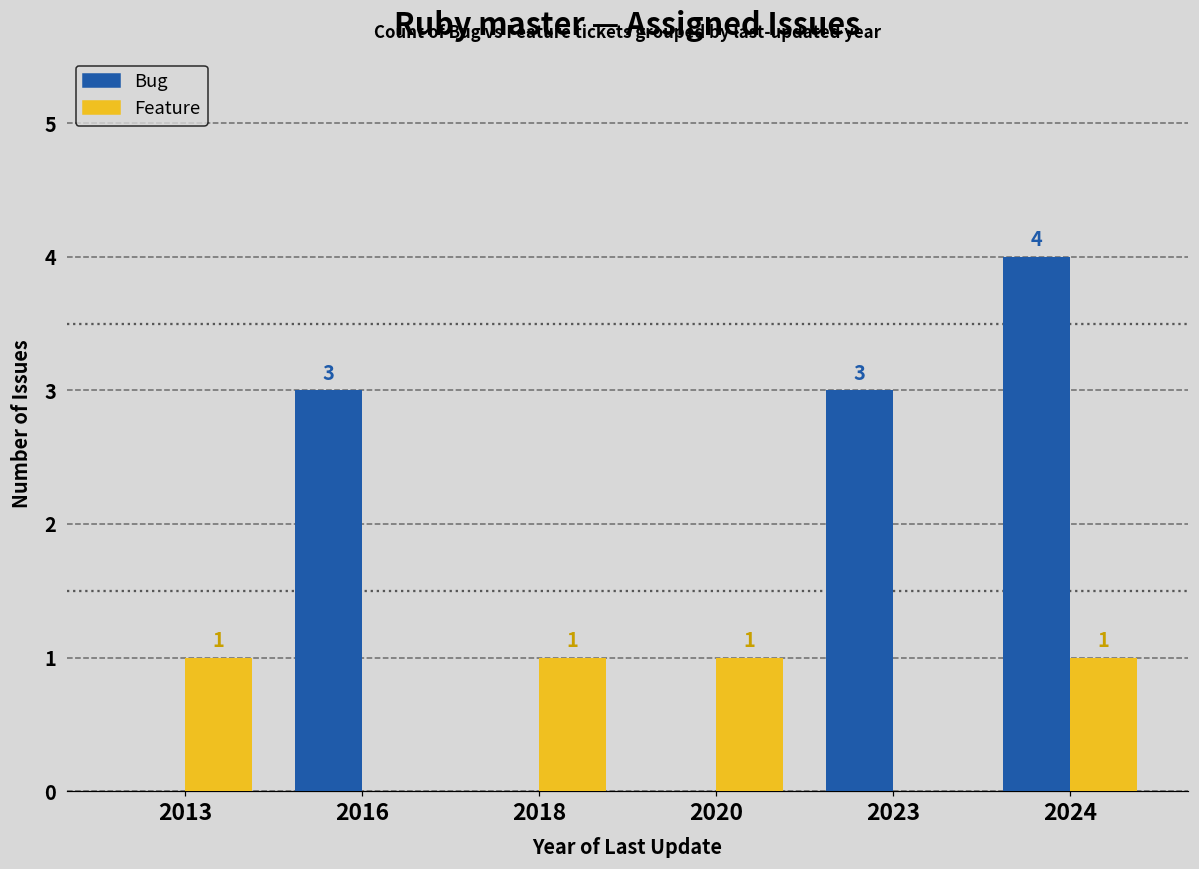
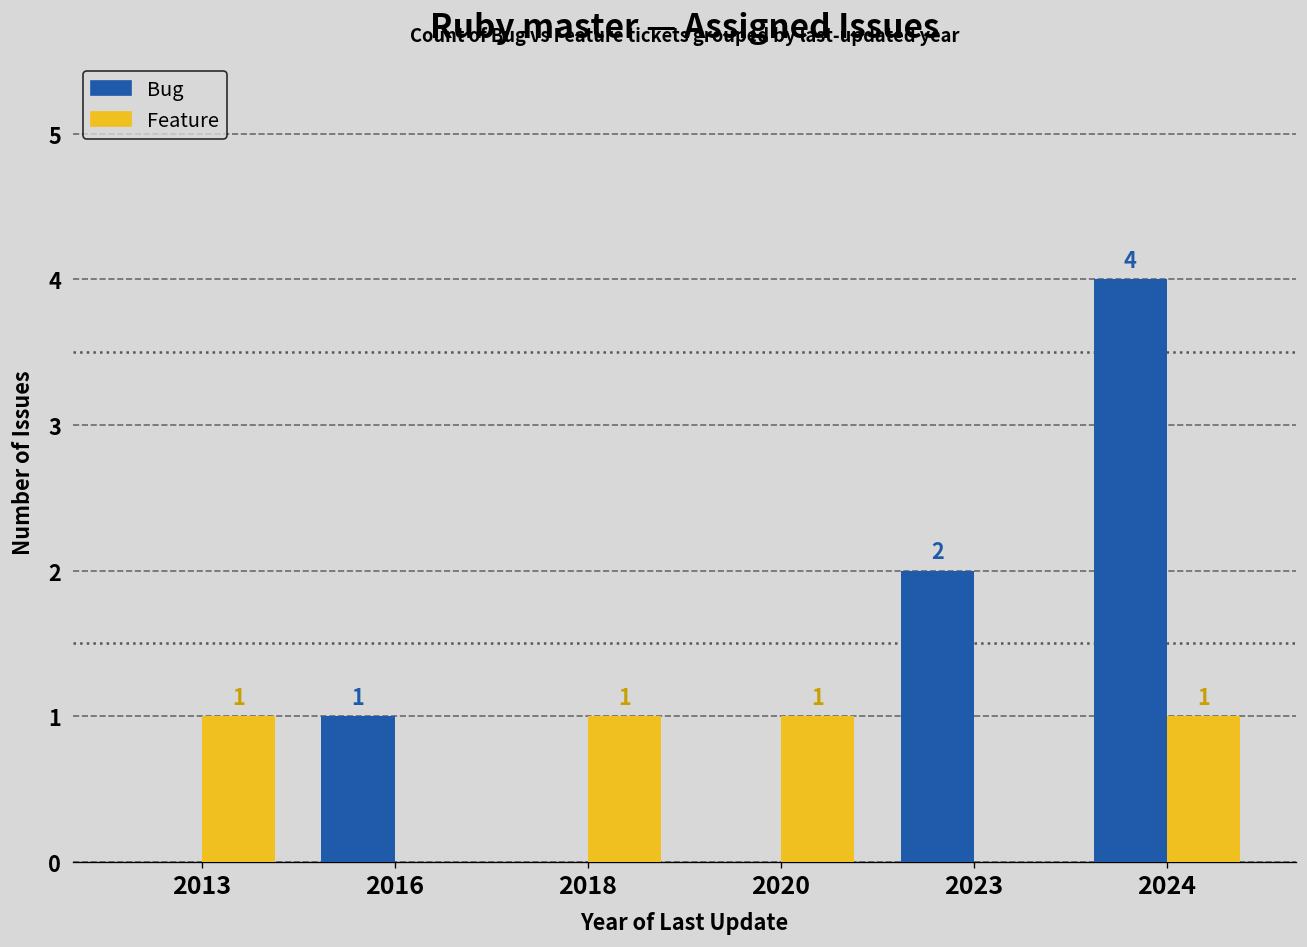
Bug, 2016: 3 -> 1
Bug, 2023: 3 -> 2
